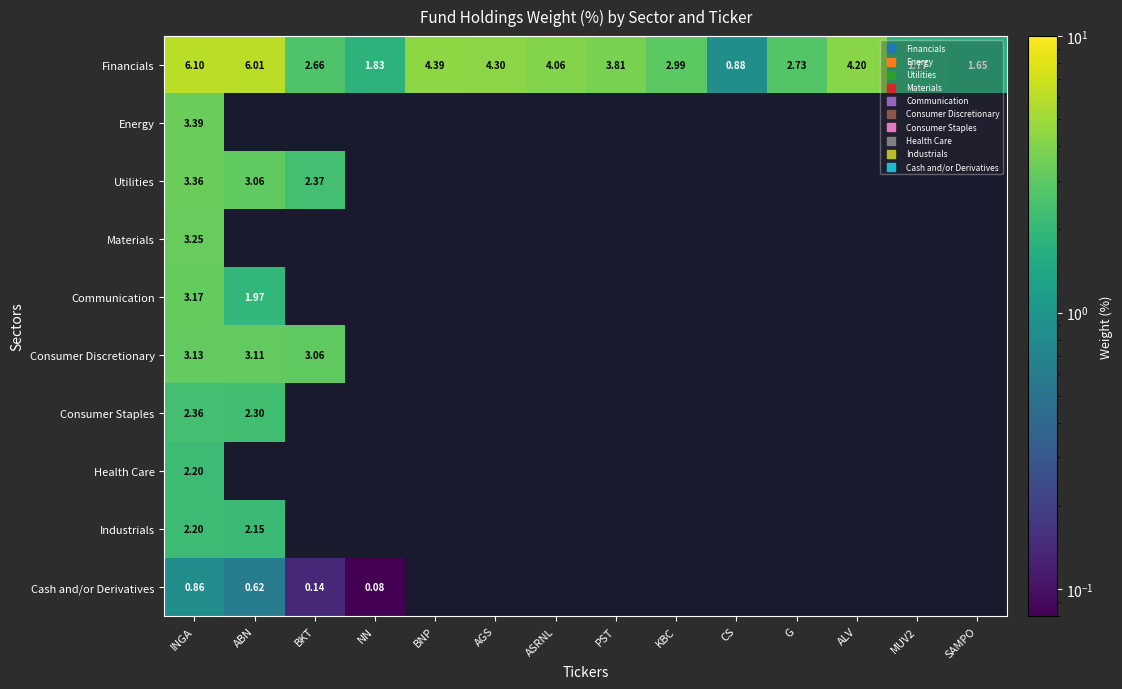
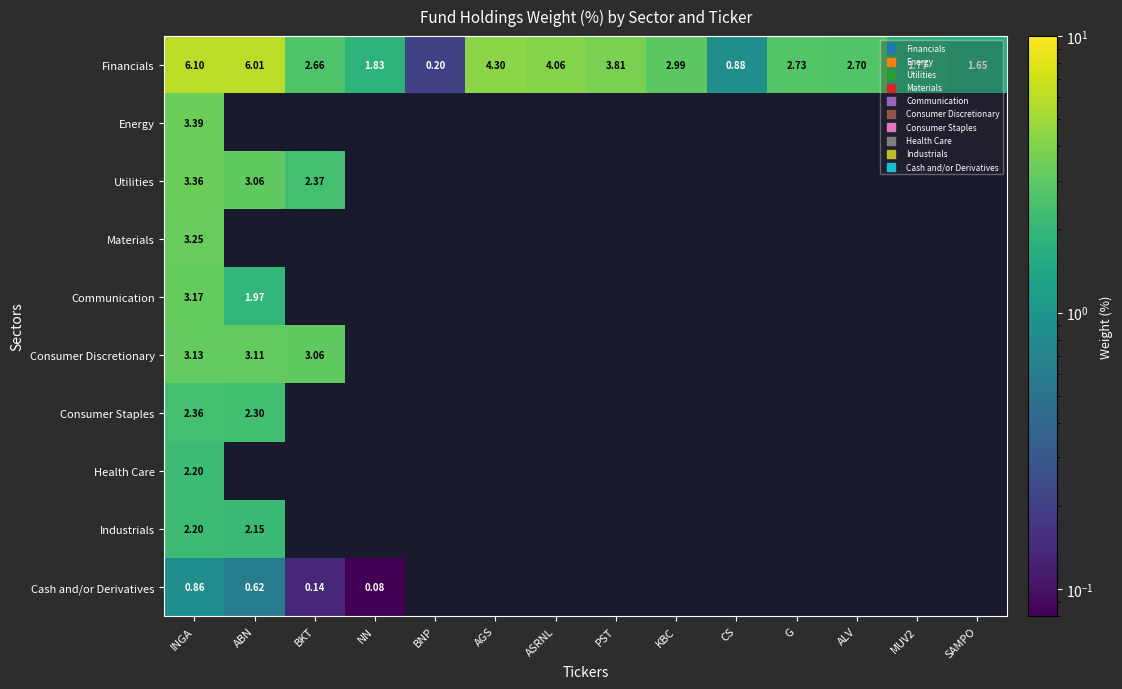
Financials, BNP: 4.39 -> 0.20
Financials, ALV: 4.20 -> 2.70
